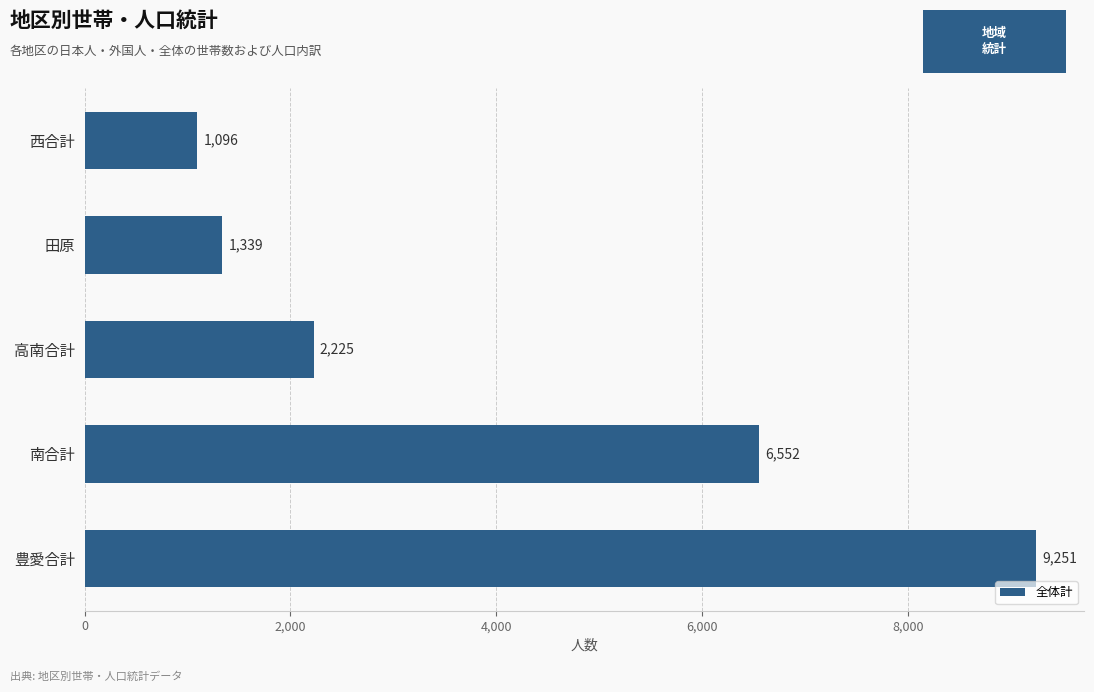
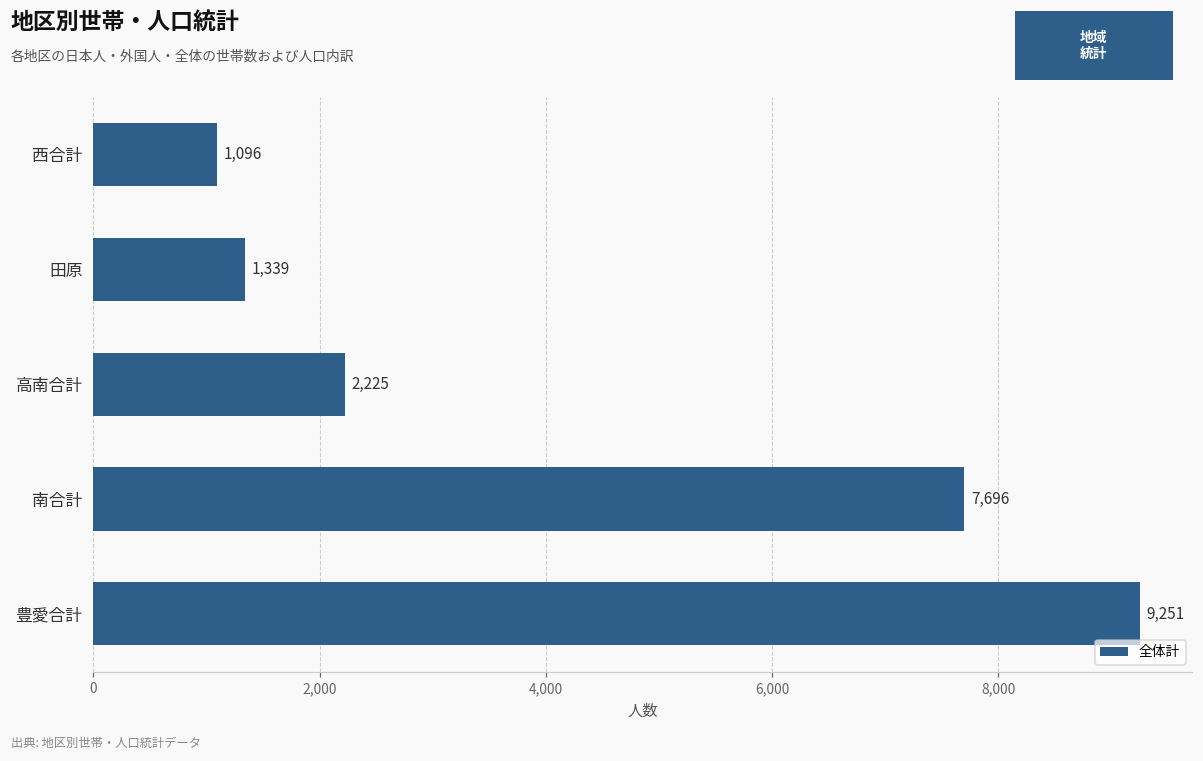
南合計: 6,552 -> 7,696
